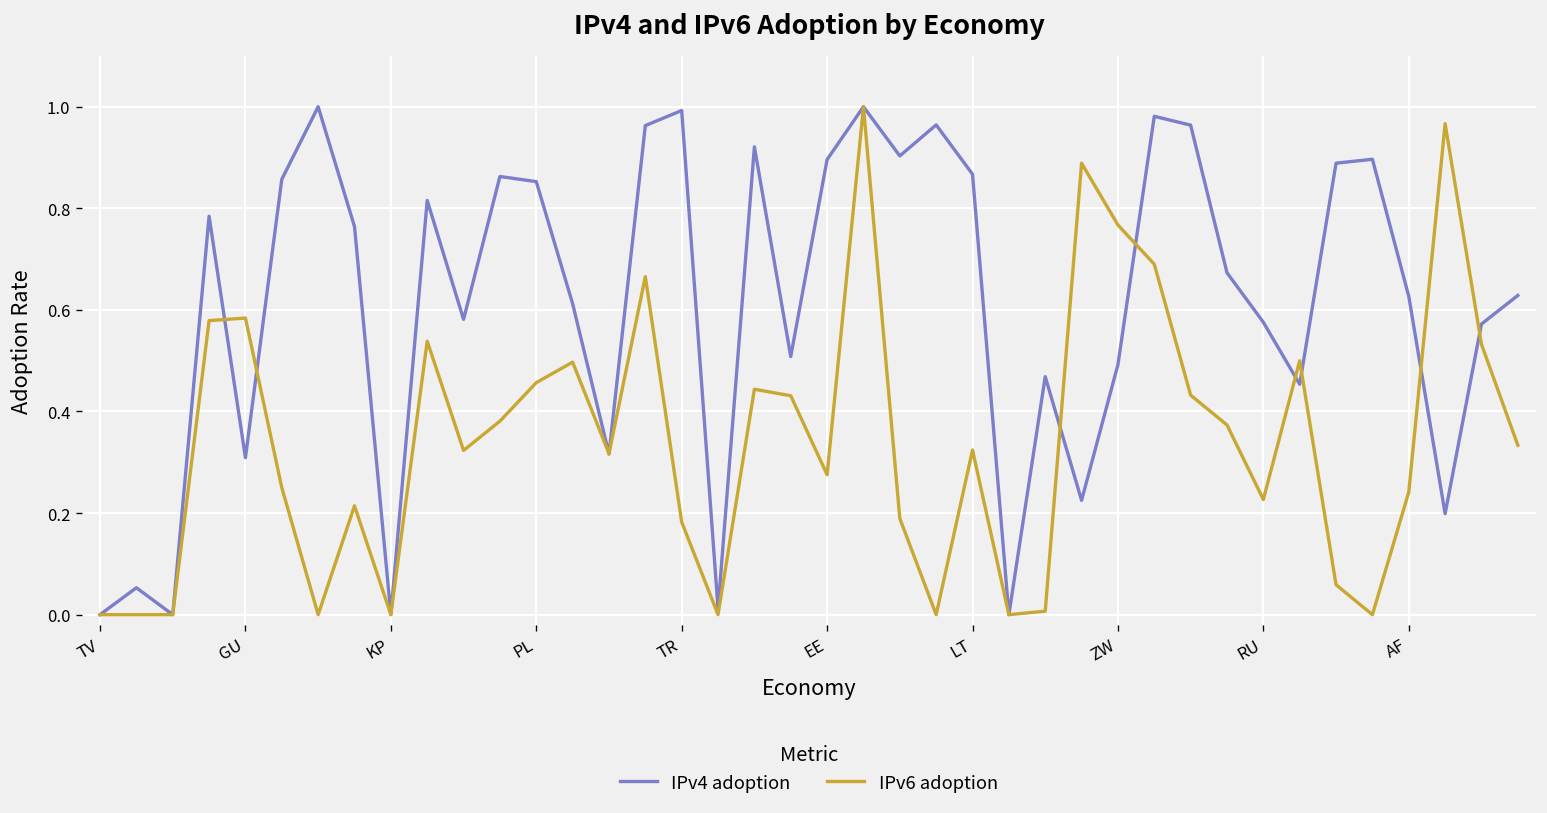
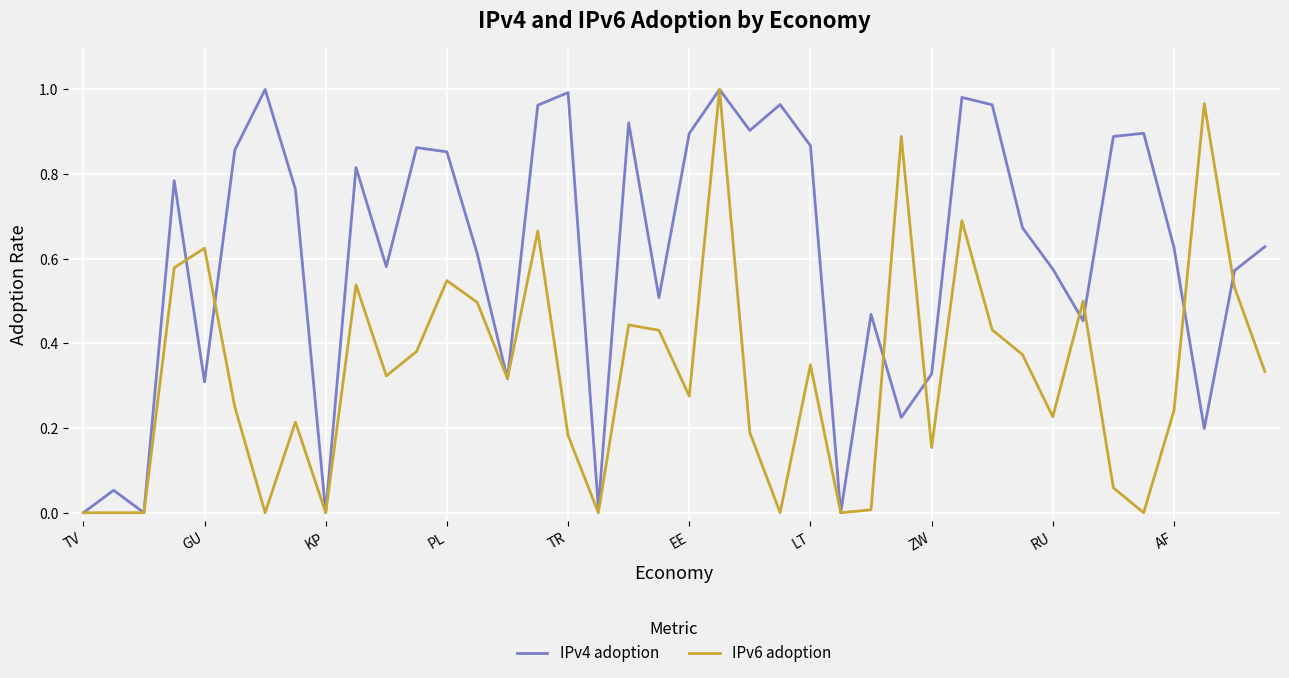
IPv6 adoption, GU: 0.58 -> 0.63
IPv6 adoption, PL: 0.46 -> 0.55
IPv6 adoption, LT: 0.32 -> 0.35
IPv4 adoption, ZW: 0.49 -> 0.33
IPv6 adoption, ZW: 0.77 -> 0.15
